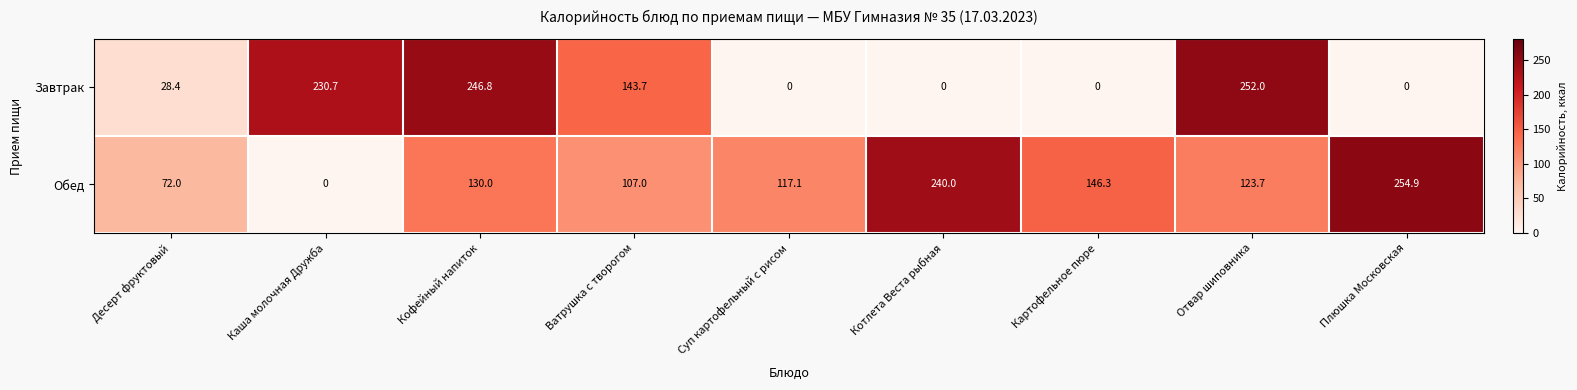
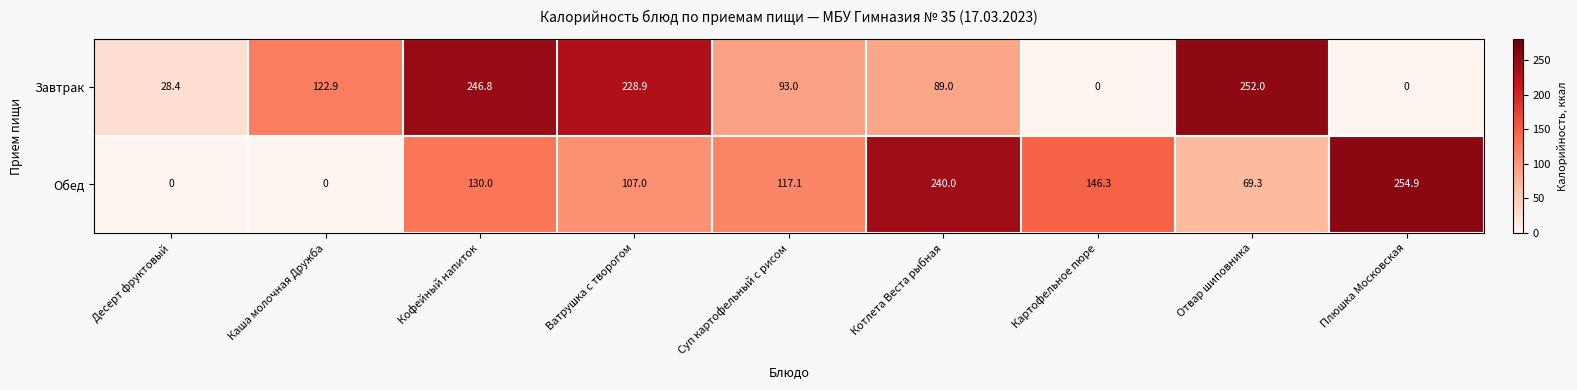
Завтрак, Каша молочная Дружба: 230.7 -> 122.9
Завтрак, Ватрушка с творогом: 143.7 -> 228.9
Завтрак, Суп картофельный с рисом: 0 -> 93.0
Завтрак, Котлета Веста рыбная: 0 -> 89.0
Обед, Десерт фруктовый: 72.0 -> 0
Обед, Отвар шиповника: 123.7 -> 69.3
